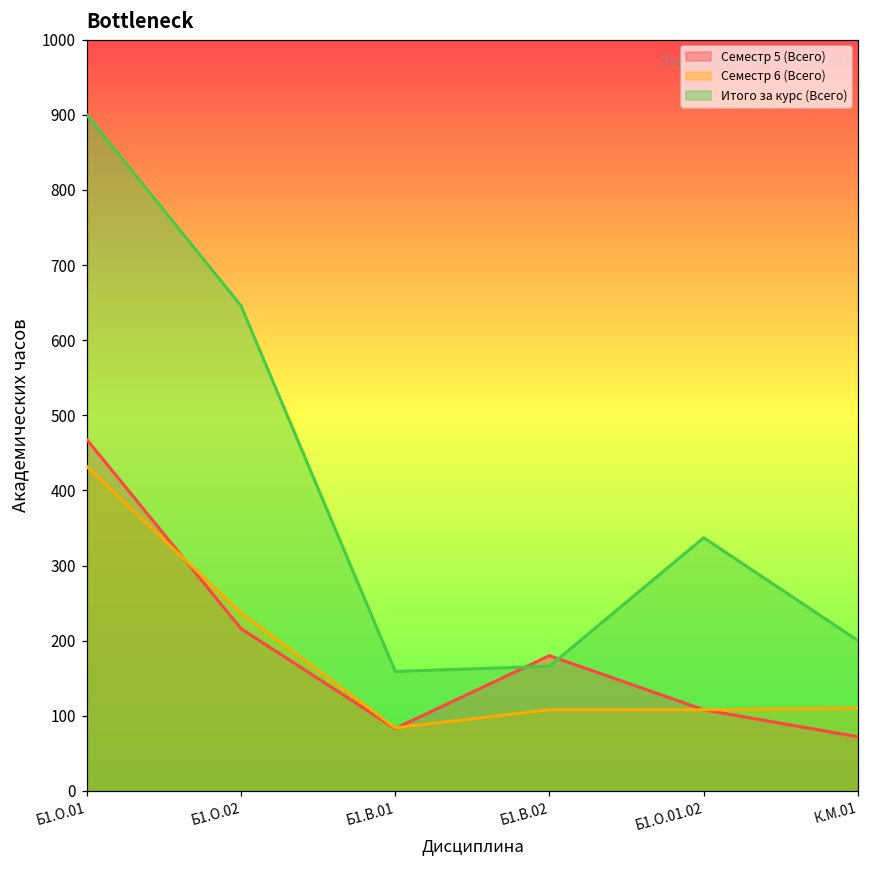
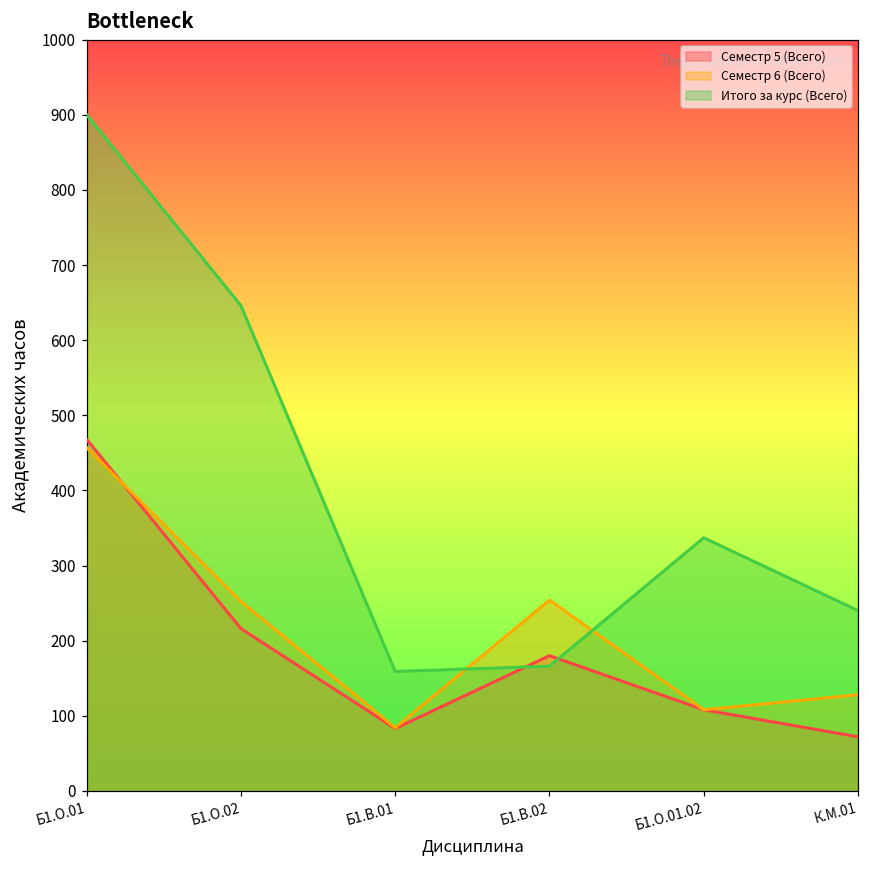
Семестр 6 (Всего), Б1.О.01: 430 -> 460
Семестр 6 (Всего), Б1.О.02: 240 -> 250
Семестр 6 (Всего), Б1.В.02: 110 -> 250
Семестр 6 (Всего), К.М.01: 110 -> 130
Итого за курс (Всего), К.М.01: 200 -> 240
